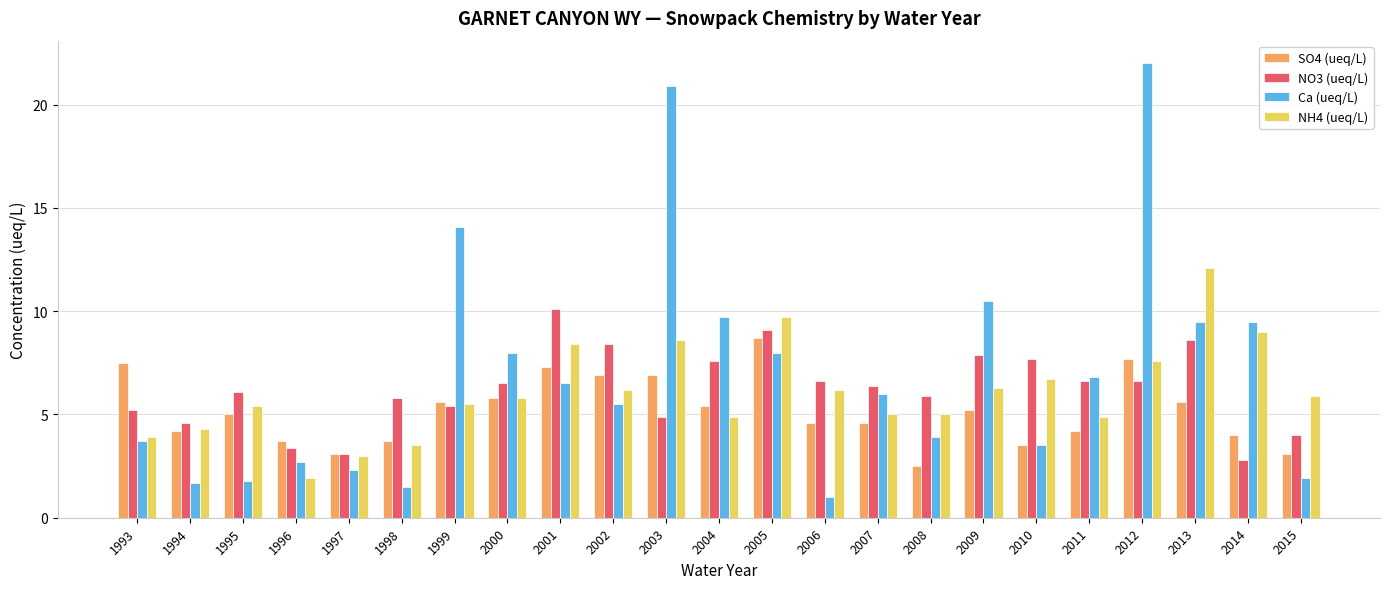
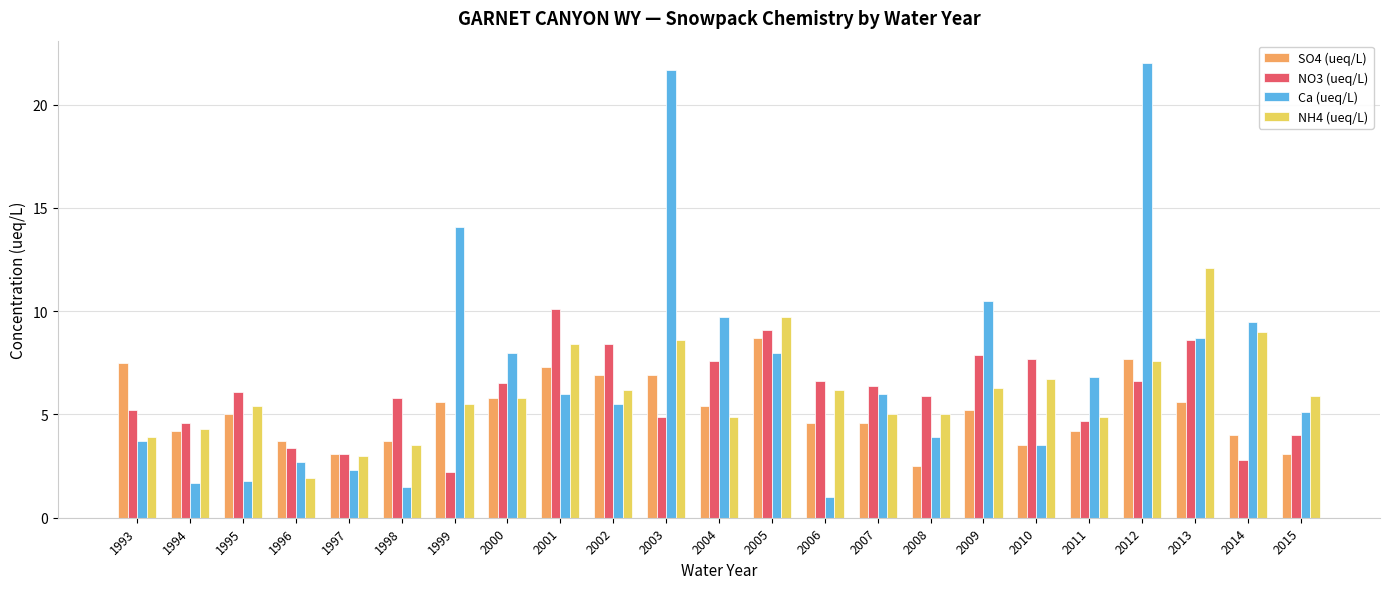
NO3 (ueq/L), 1999: 5.4 -> 2.2
Ca (ueq/L), 2001: 6.5 -> 6.0
Ca (ueq/L), 2003: 20.9 -> 21.7
NO3 (ueq/L), 2011: 6.6 -> 4.7
Ca (ueq/L), 2013: 9.5 -> 8.7
Ca (ueq/L), 2015: 1.9 -> 5.1
